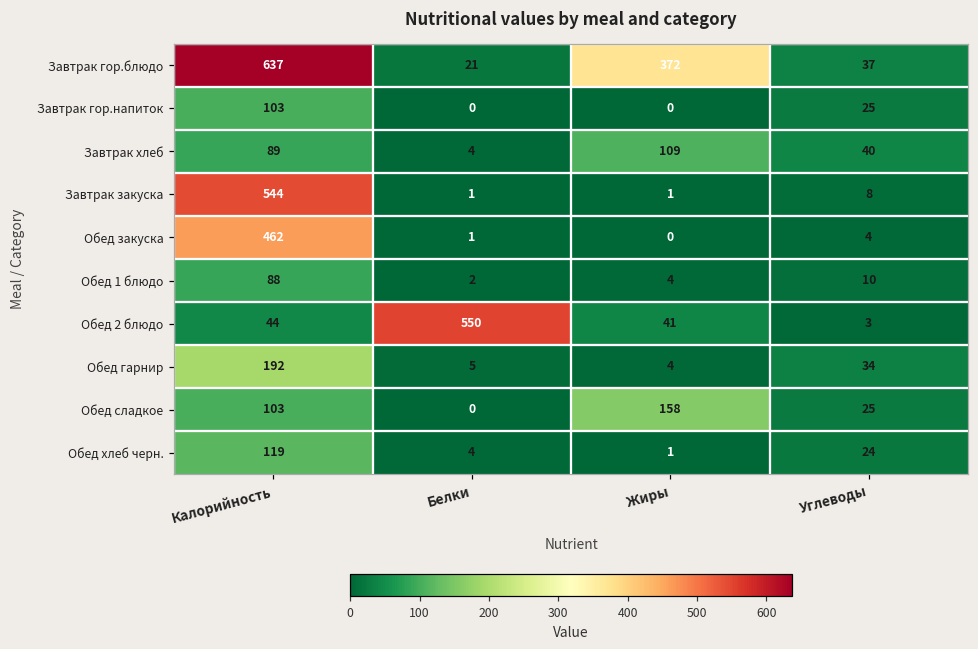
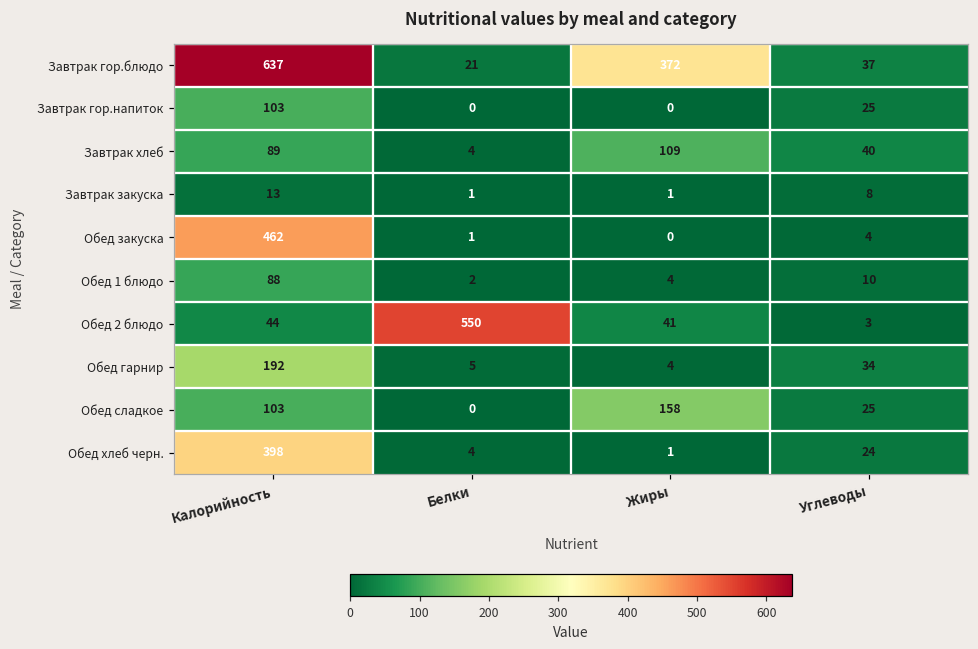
Завтрак закуска, Калорийность: 544 -> 13
Обед хлеб черн., Калорийность: 119 -> 398
